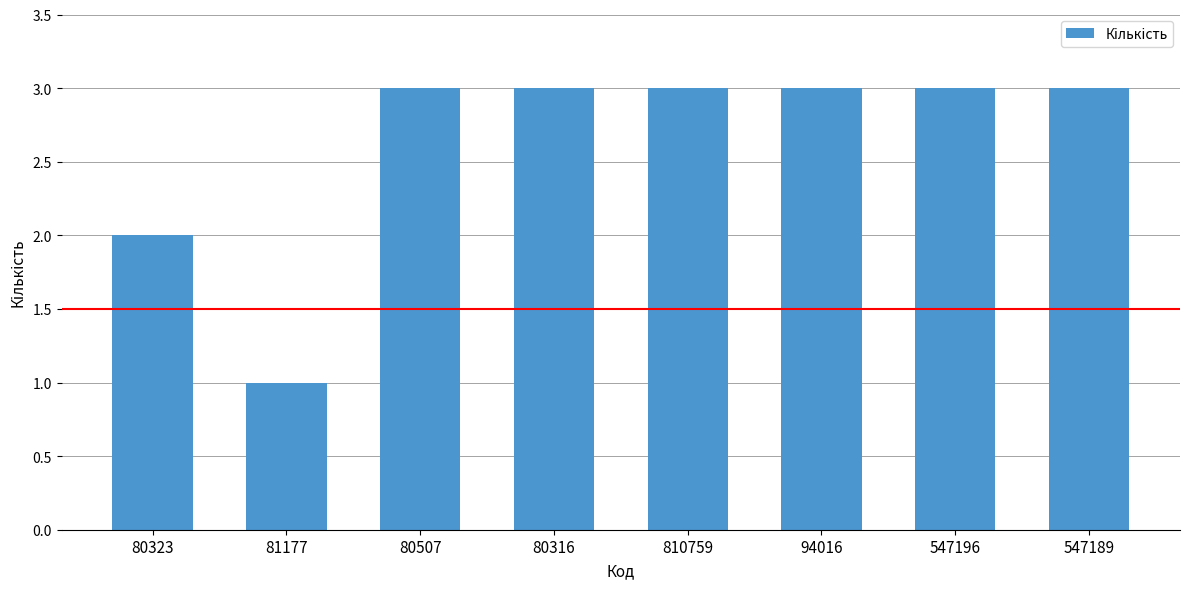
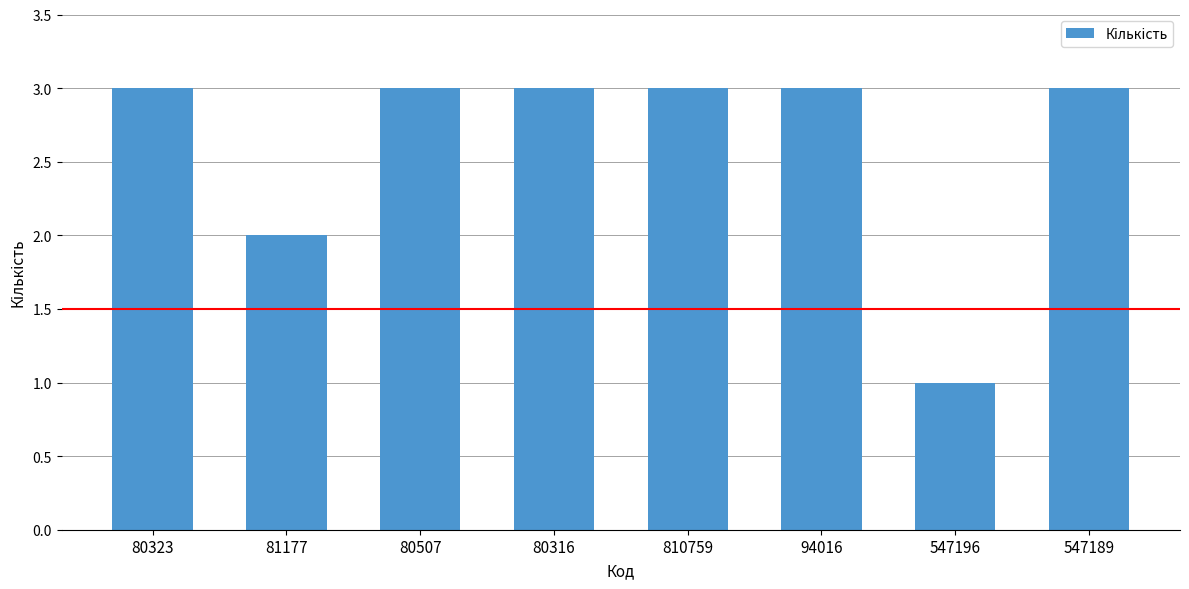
80323: 2 -> 3
81177: 1 -> 2
547196: 3 -> 1
